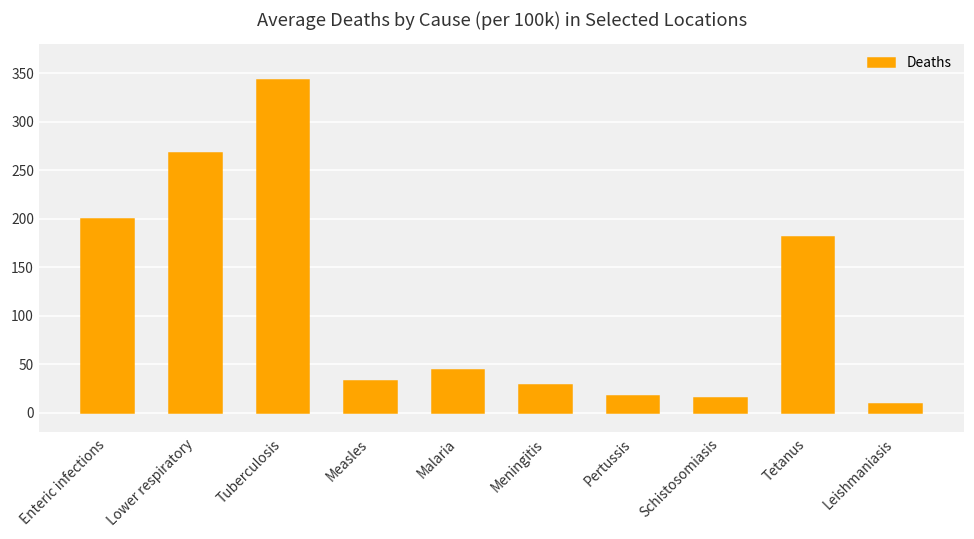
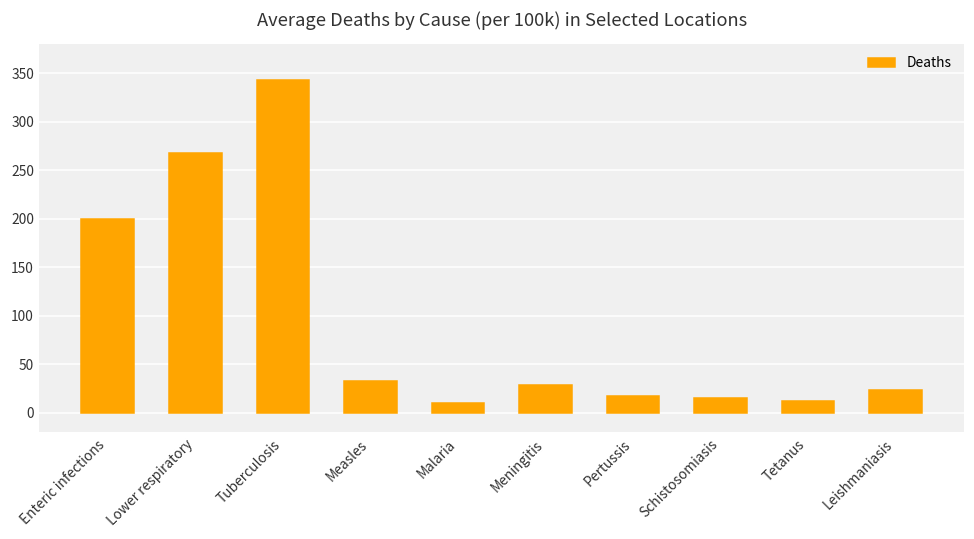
Malaria: 40 -> 10
Tetanus: 180 -> 10
Leishmaniasis: 10 -> 20
